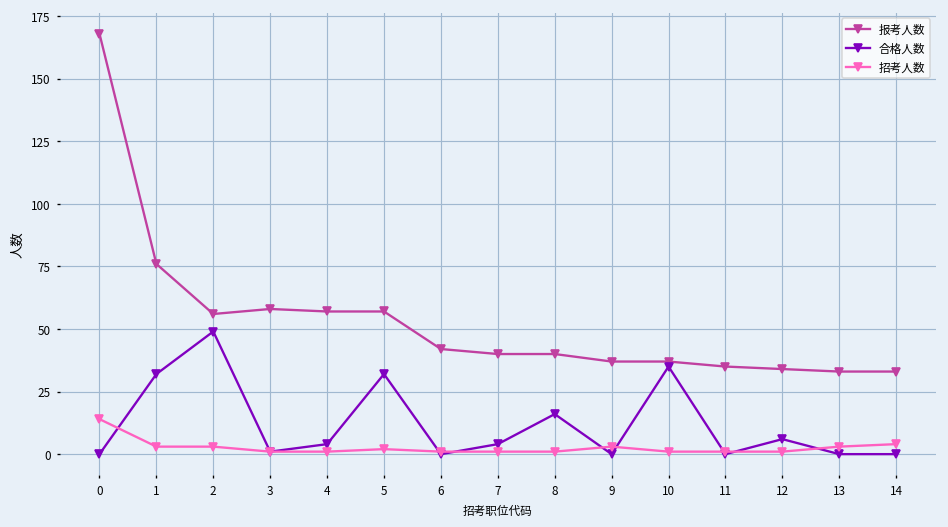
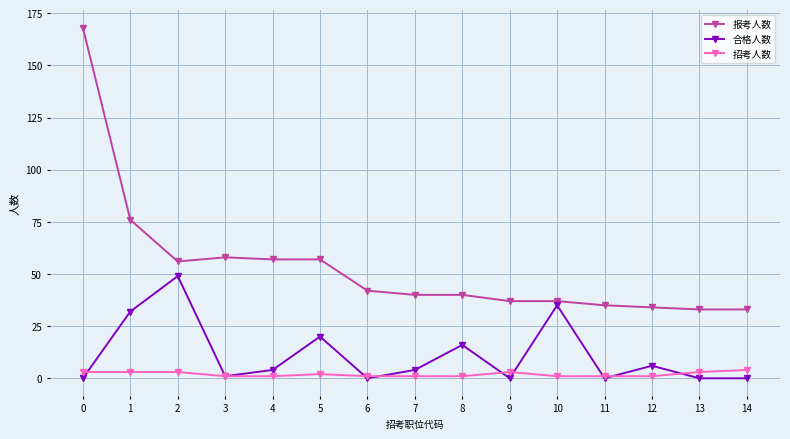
招考人数, 0: 14 -> 3
合格人数, 5: 32 -> 20
